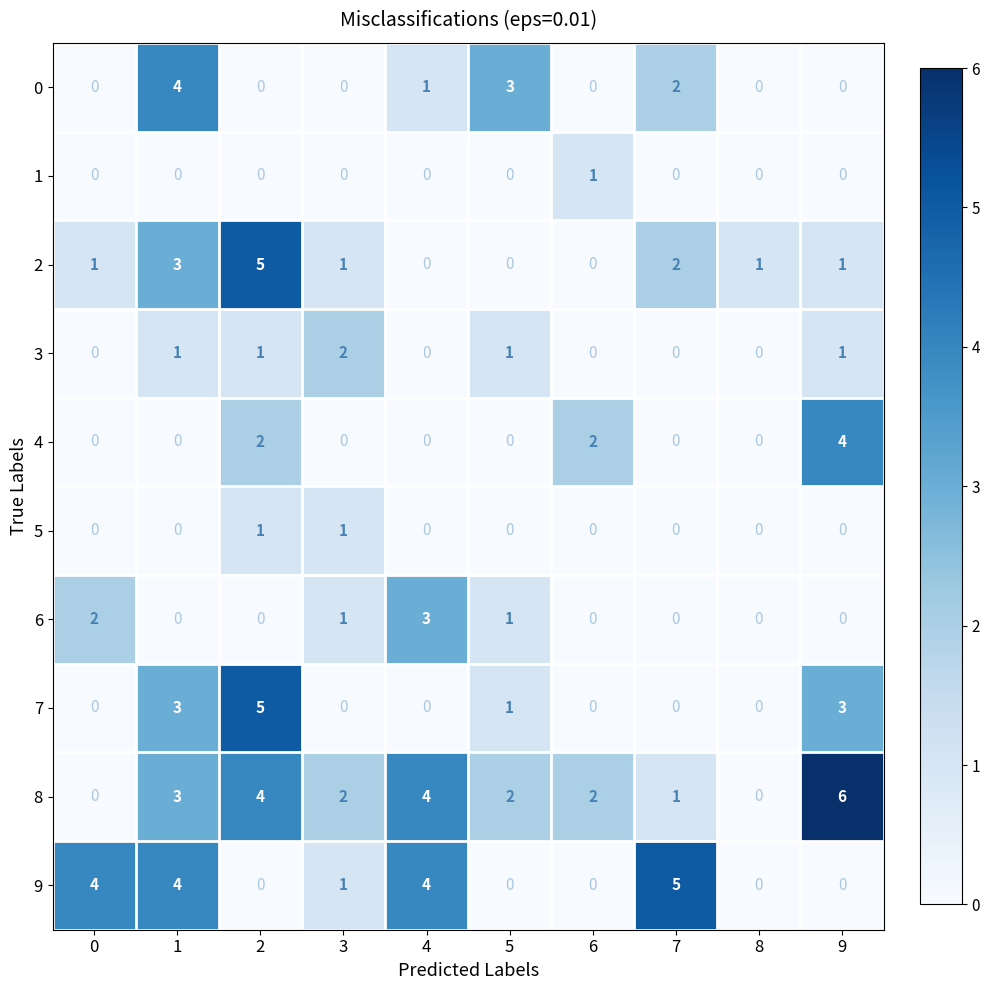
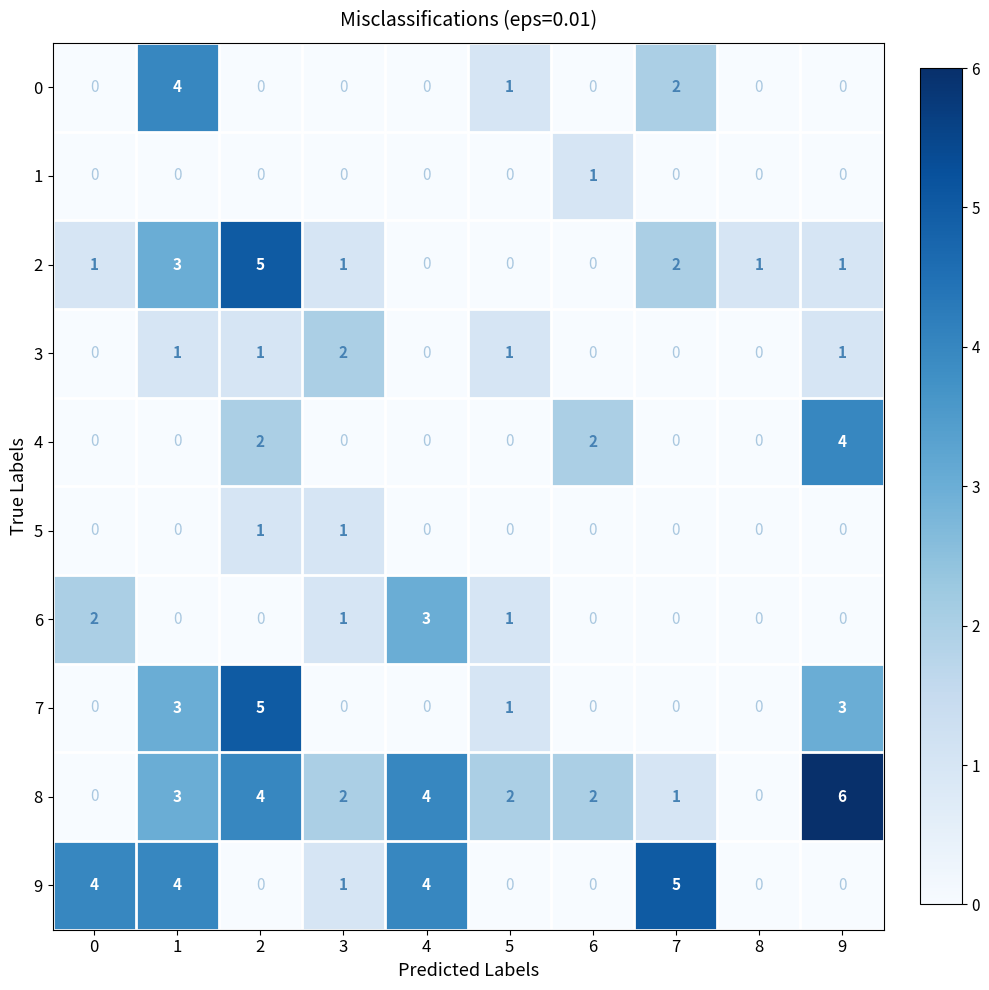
0, 4: 1 -> 0
0, 5: 3 -> 1
